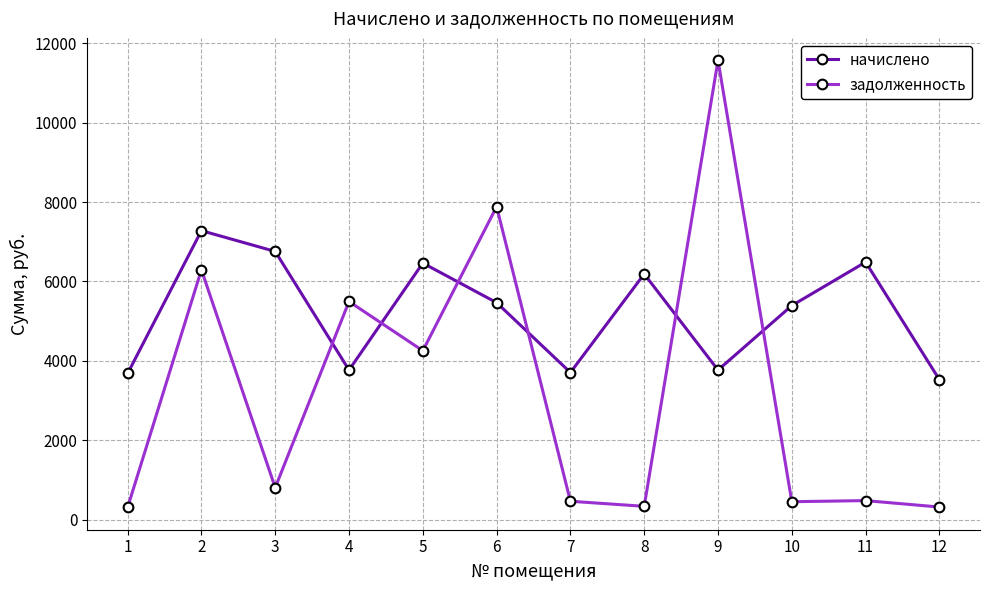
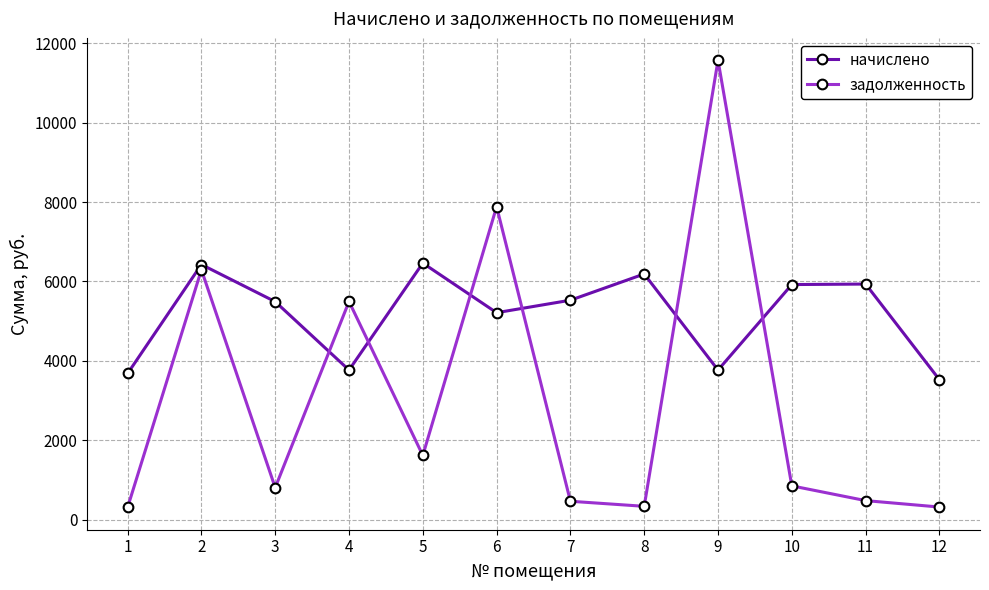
начислено, 2: 7300 -> 6400
начислено, 3: 6800 -> 5500
задолженность, 5: 4300 -> 1600
начислено, 6: 5500 -> 5200
начислено, 7: 3700 -> 5500
начислено, 10: 5400 -> 5900
задолженность, 10: 400 -> 800
начислено, 11: 6500 -> 5900
